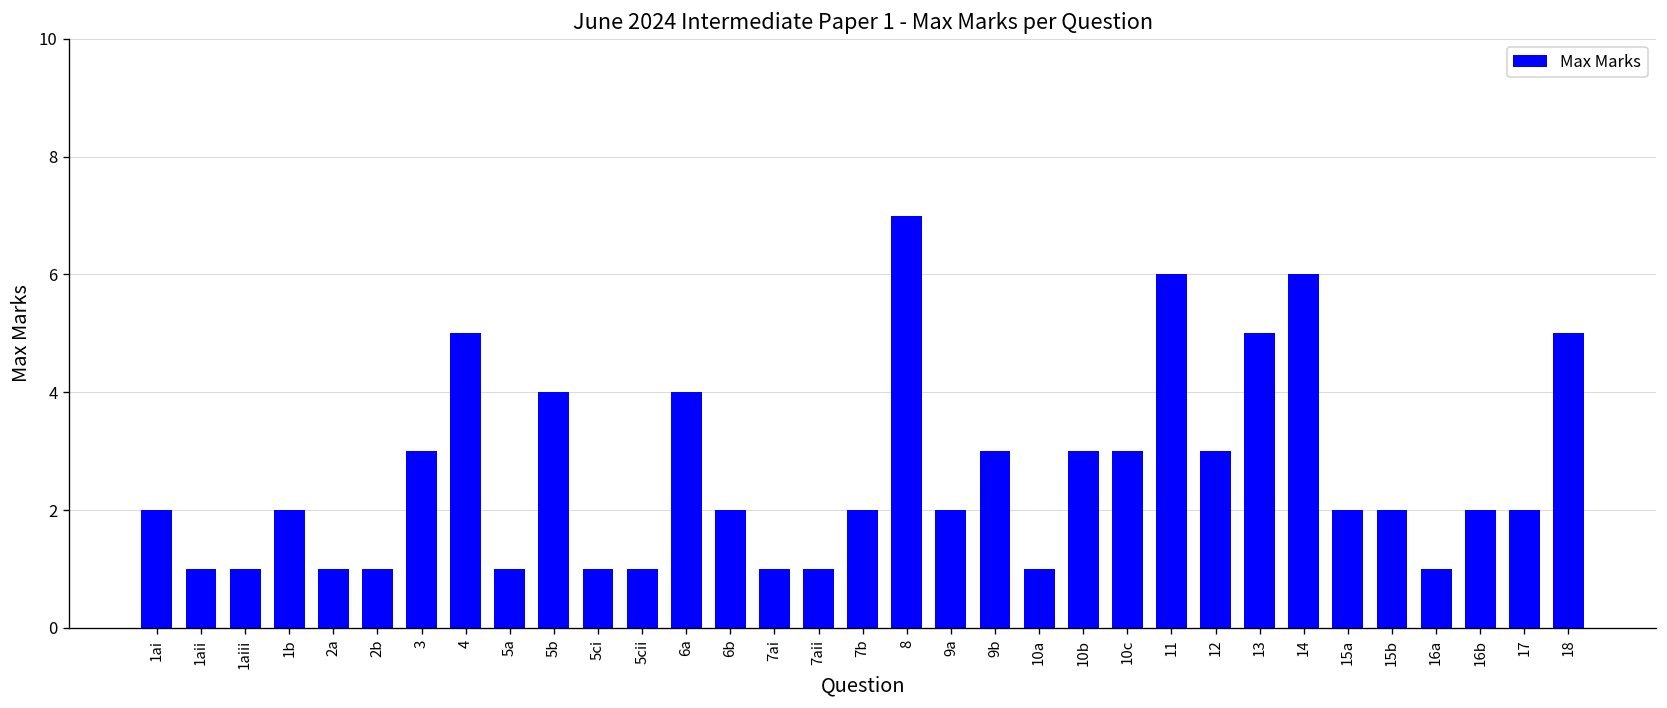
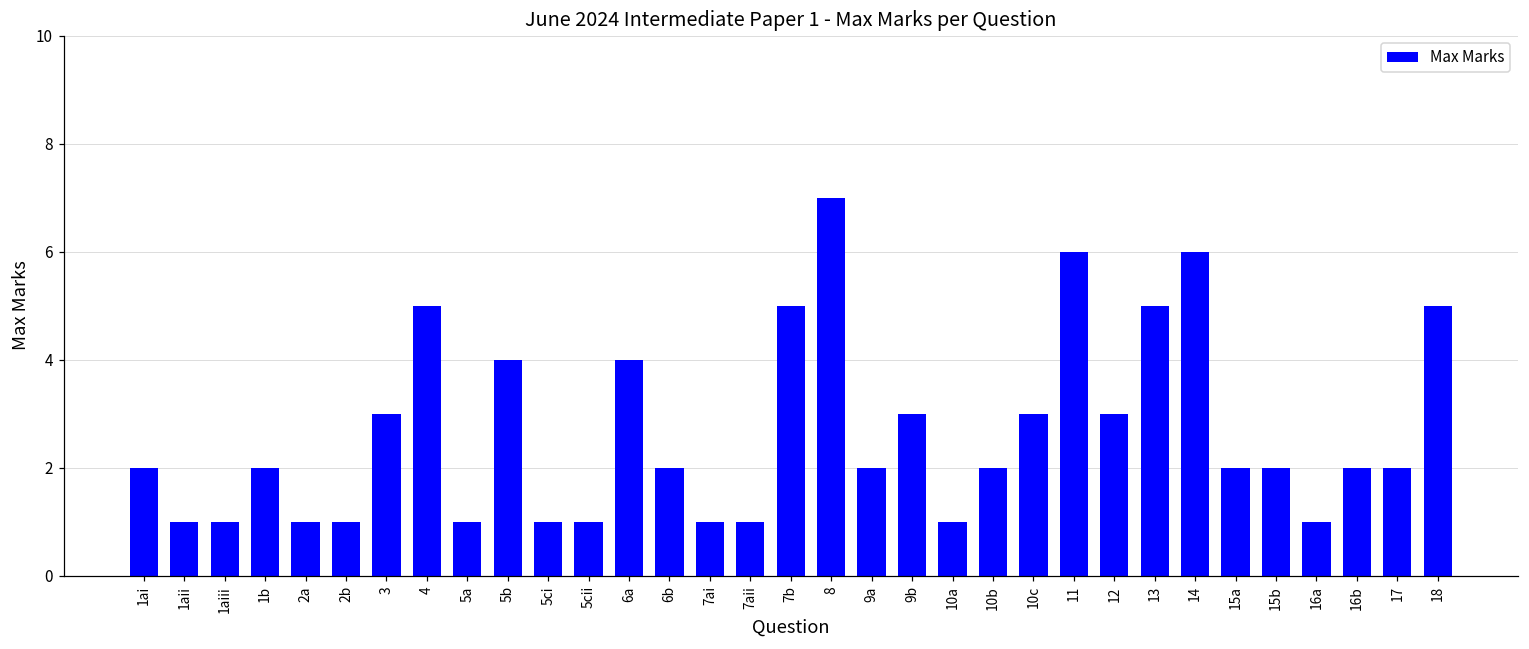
7b: 2 -> 5
10b: 3 -> 2
